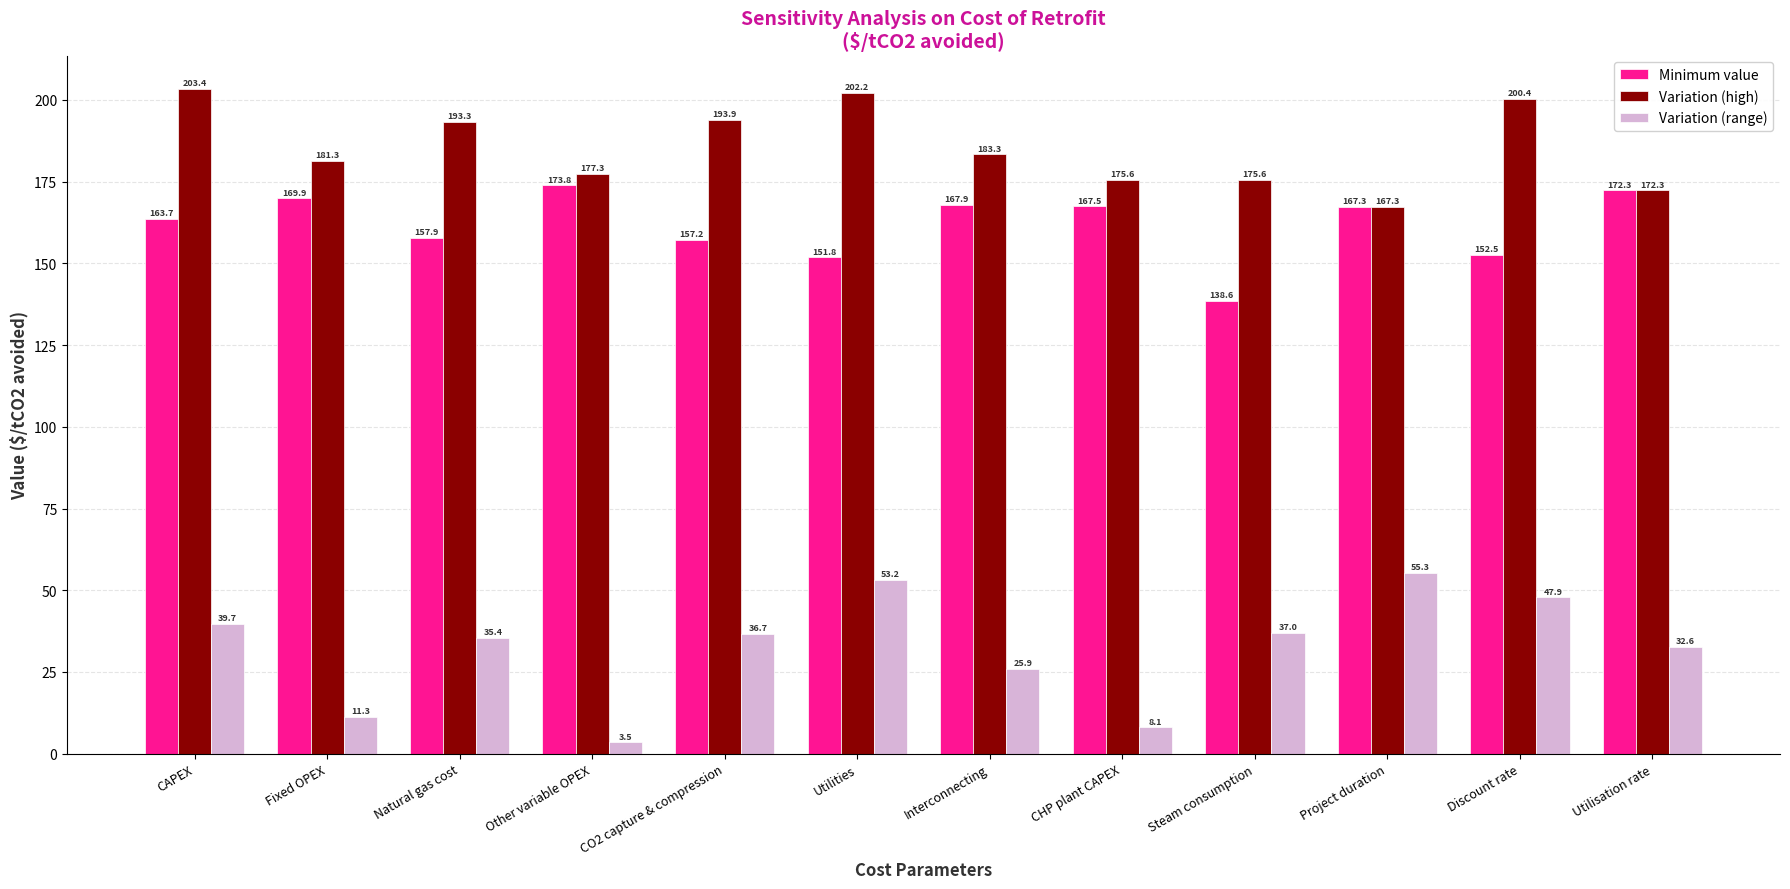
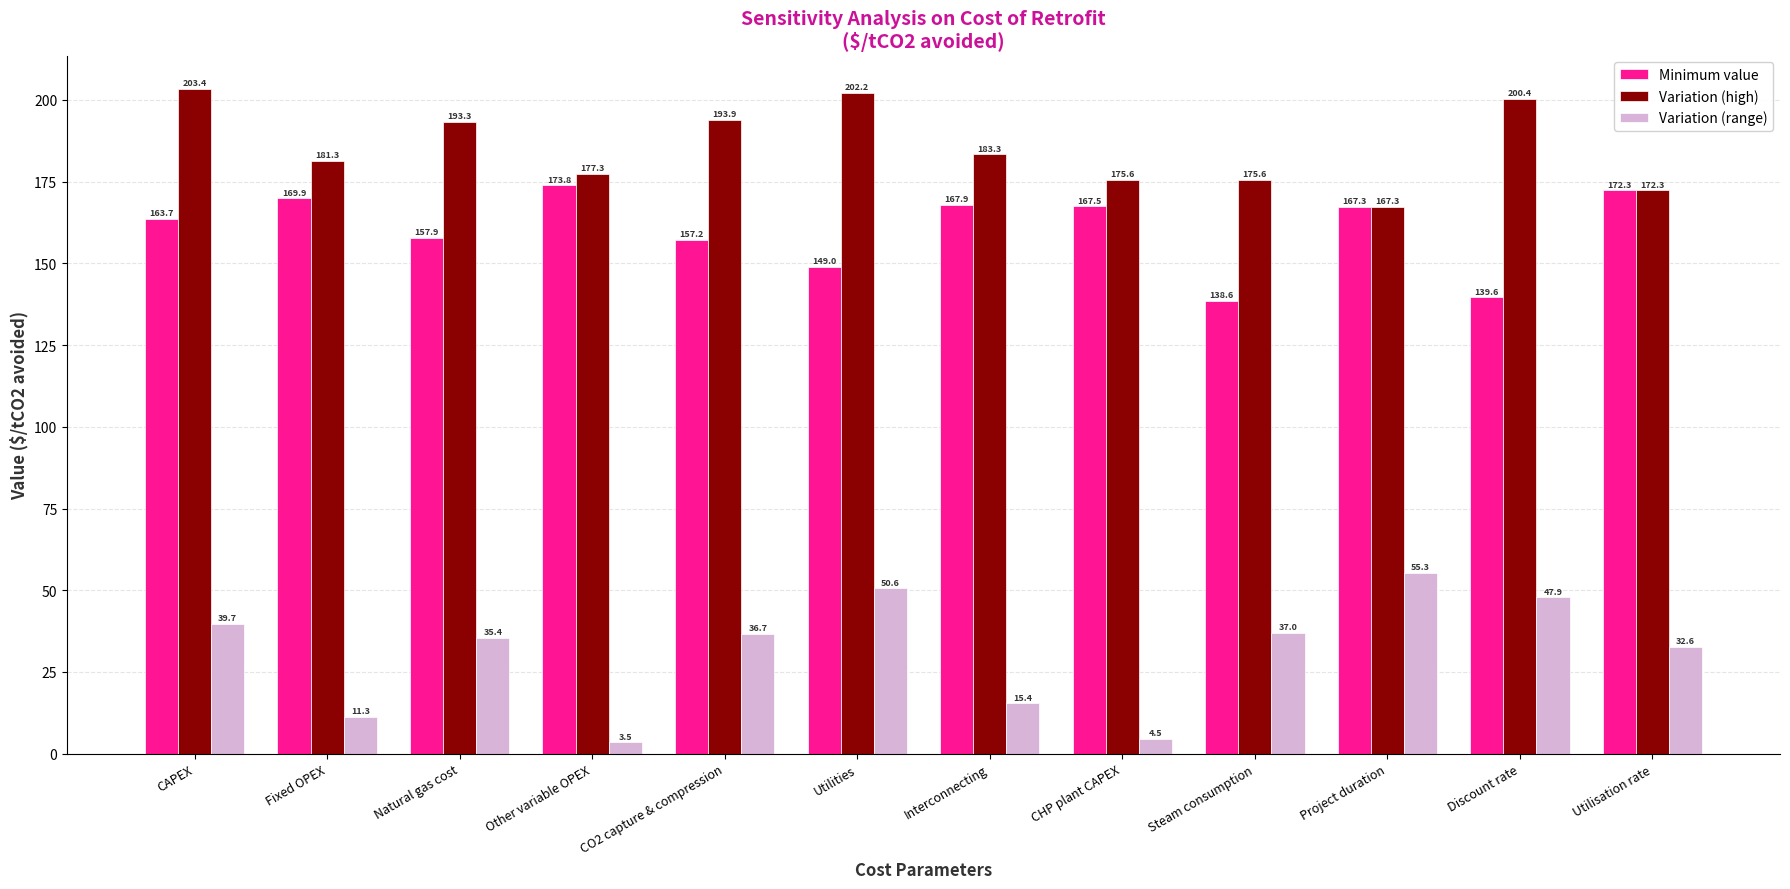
Minimum value, Utilities: 151.8 -> 149.0
Variation (range), Utilities: 53.2 -> 50.6
Variation (range), Interconnecting: 25.9 -> 15.4
Variation (range), CHP plant CAPEX: 8.1 -> 4.5
Minimum value, Discount rate: 152.5 -> 139.6
